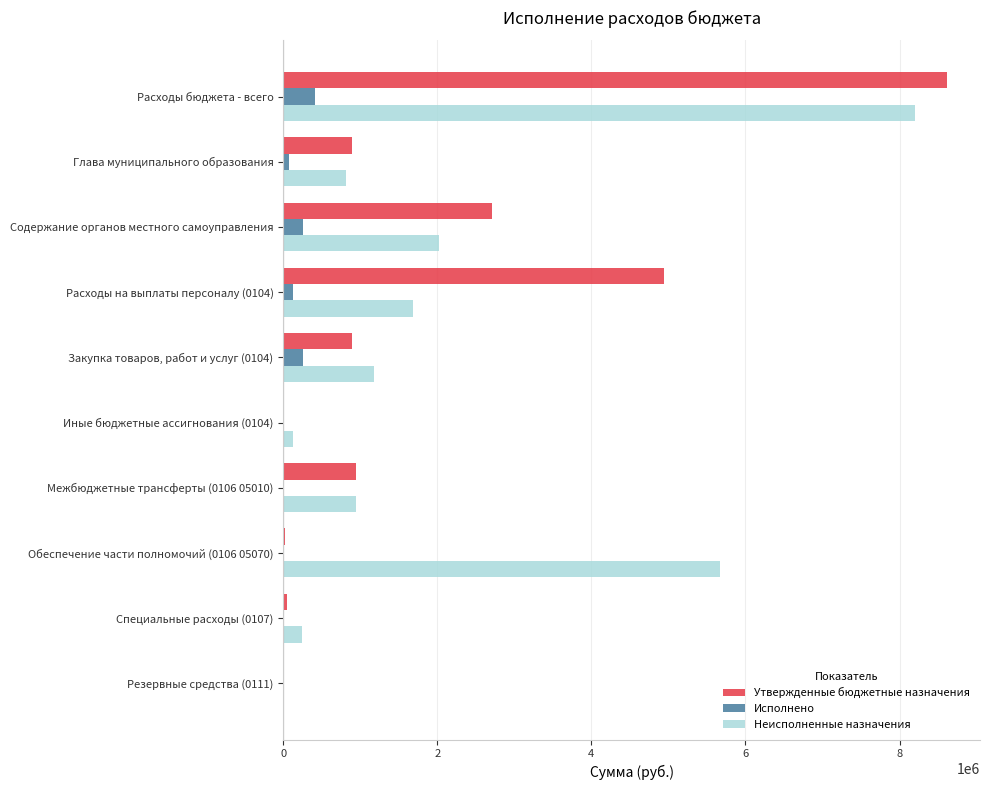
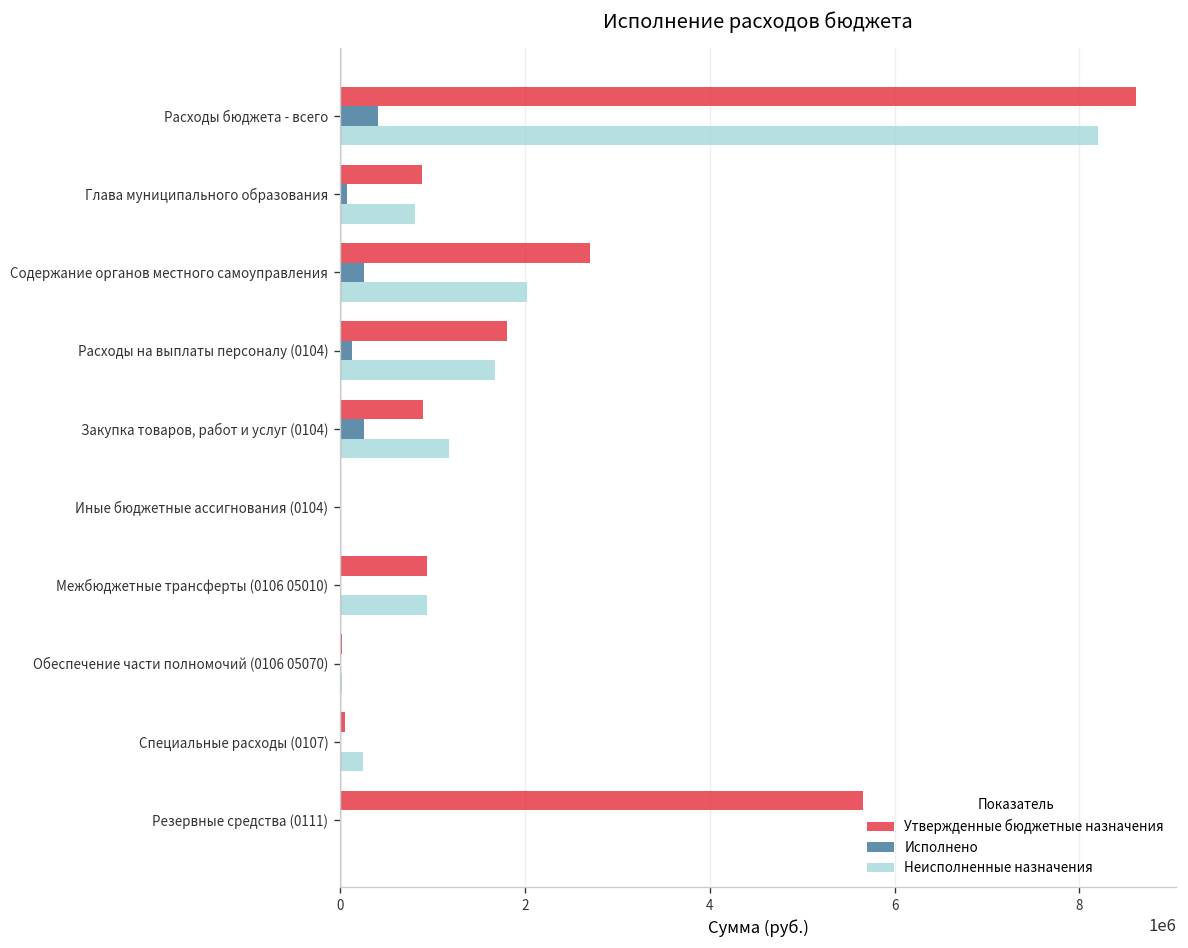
Утвержденные бюджетные назначения, Расходы на выплаты персоналу (0104): 4900000 -> 1800000
Неисполненные назначения, Иные бюджетные ассигнования (0104): 100000 -> 0
Неисполненные назначения, Обеспечение части полномочий (0106 05070): 5700000 -> 0
Утвержденные бюджетные назначения, Резервные средства (0111): 0 -> 5700000
